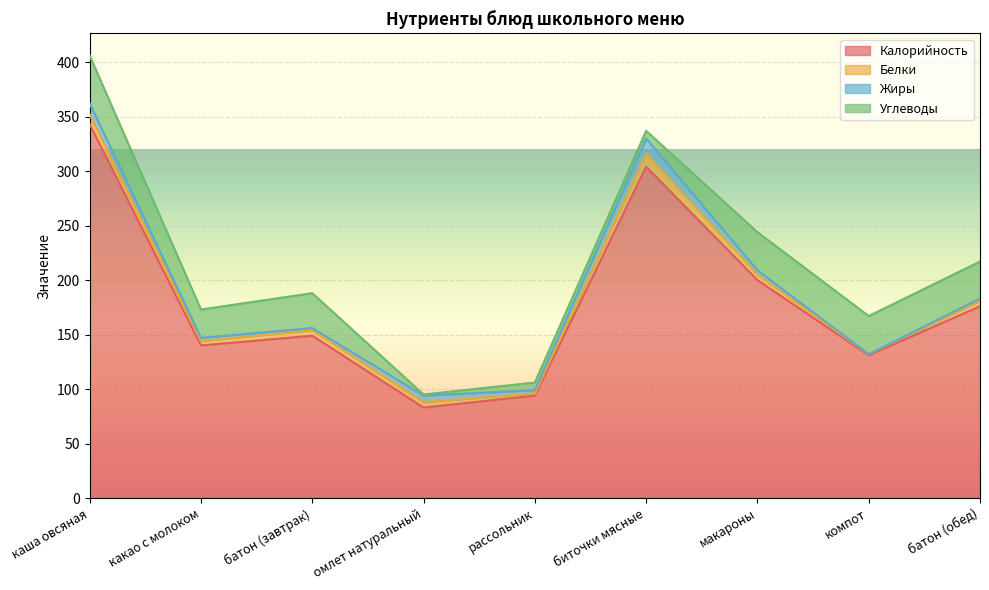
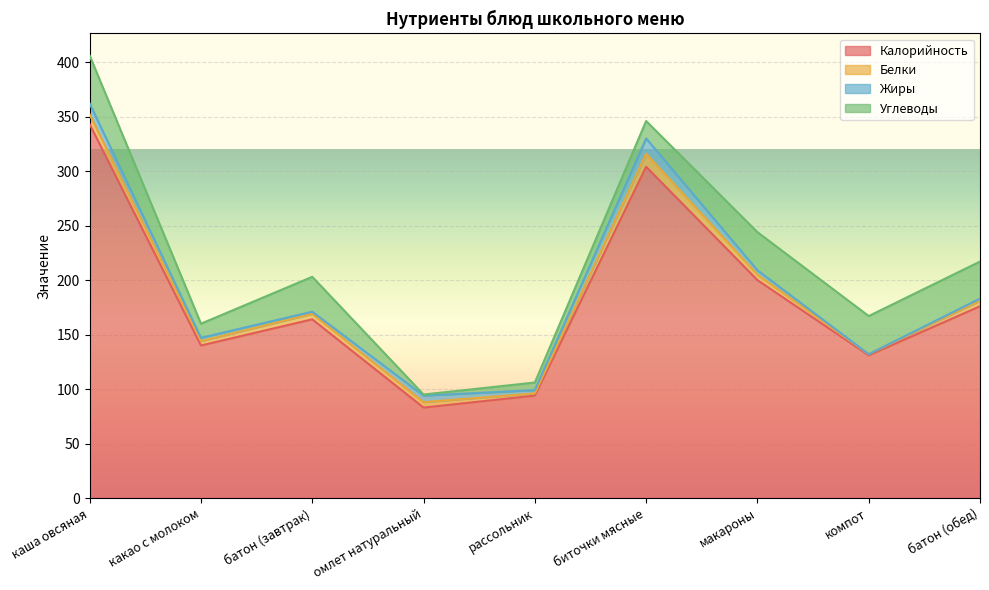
Углеводы, какао с молоком: 26 -> 13
Калорийность, батон (завтрак): 149 -> 164
Углеводы, биточки мясные: 7 -> 16
